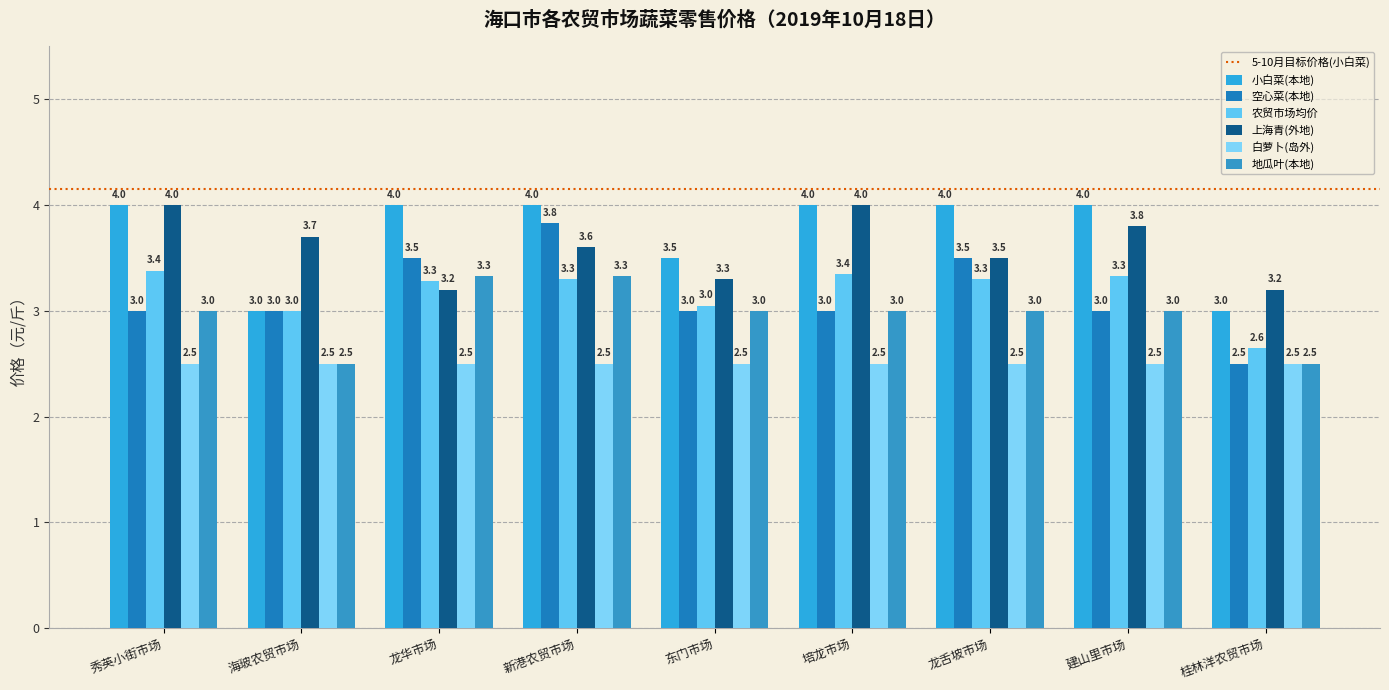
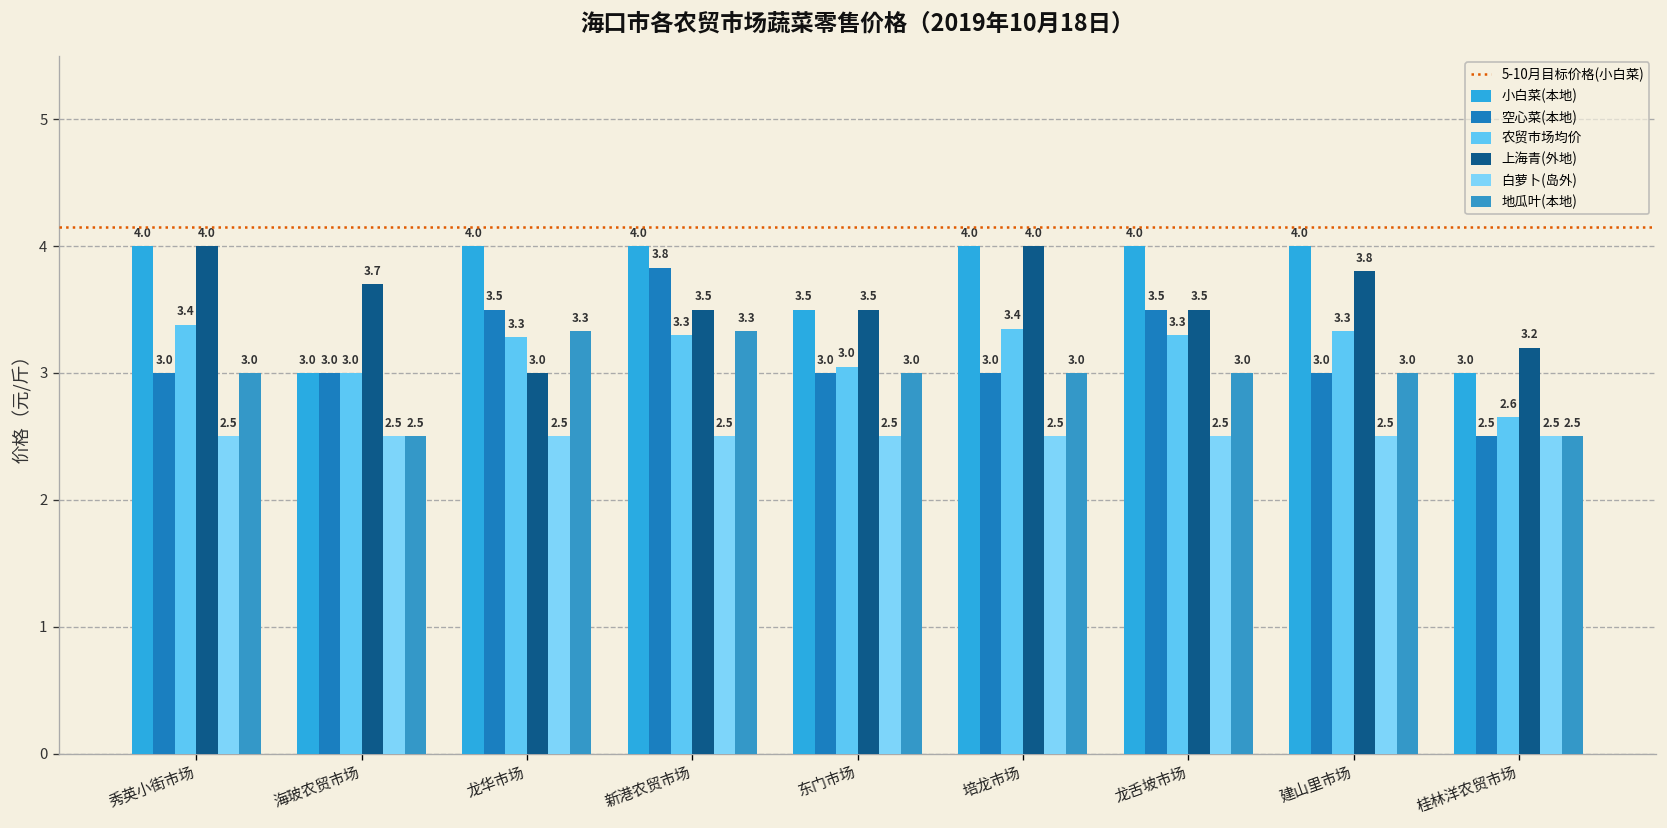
上海青(外地), 龙华市场: 3.2 -> 3.0
上海青(外地), 新港农贸市场: 3.6 -> 3.5
上海青(外地), 东门市场: 3.3 -> 3.5
